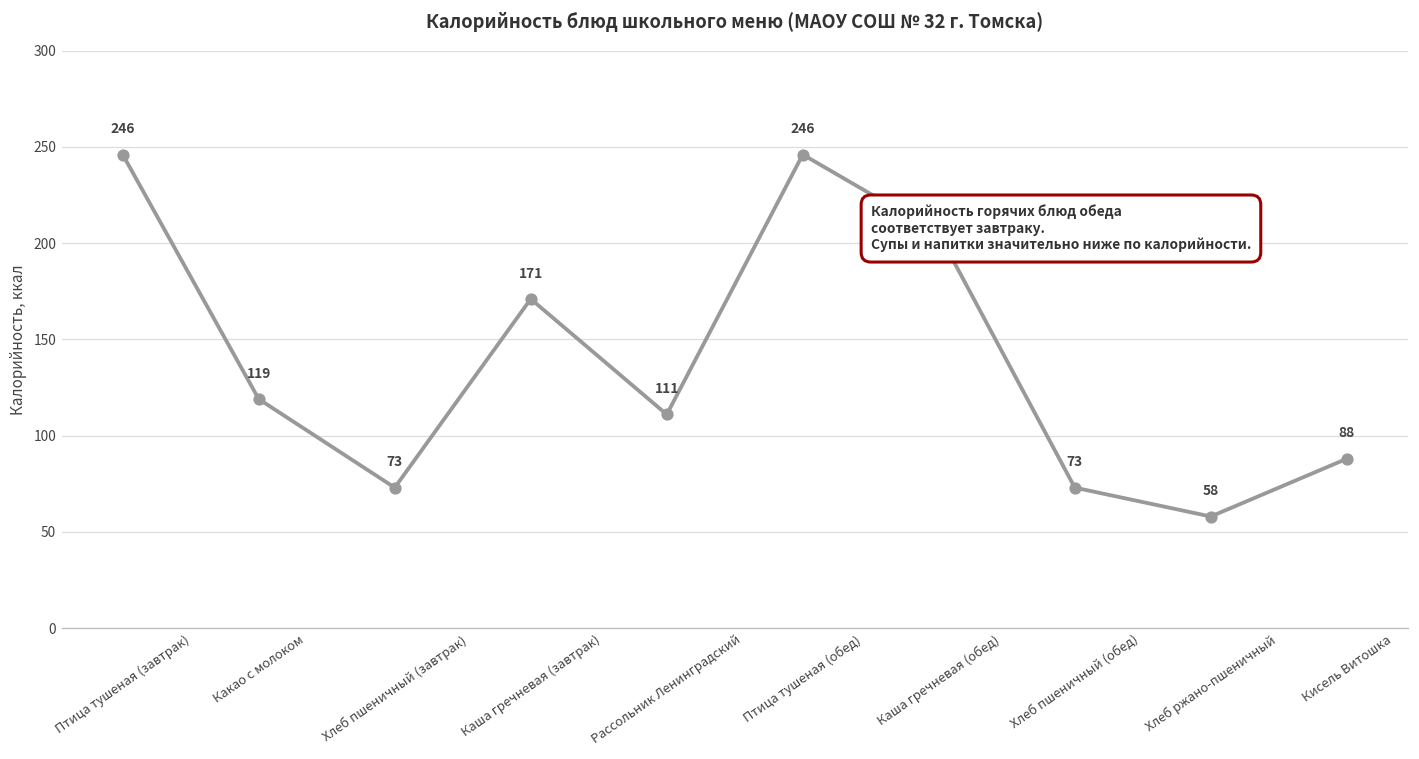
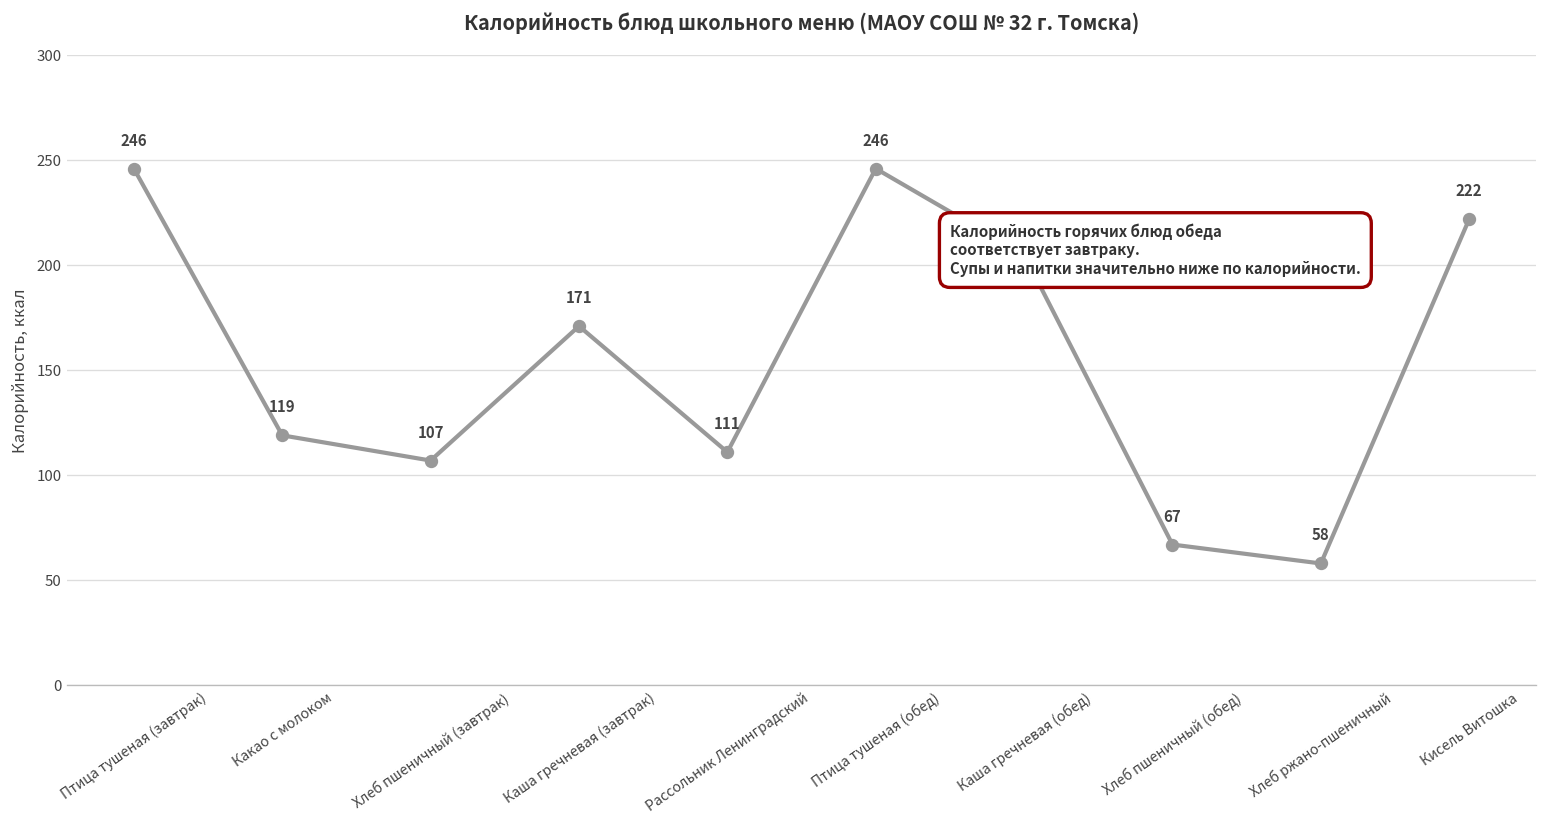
Хлеб пшеничный (завтрак): 73 -> 107
Хлеб пшеничный (обед): 73 -> 67
Кисель Витошка: 88 -> 222
